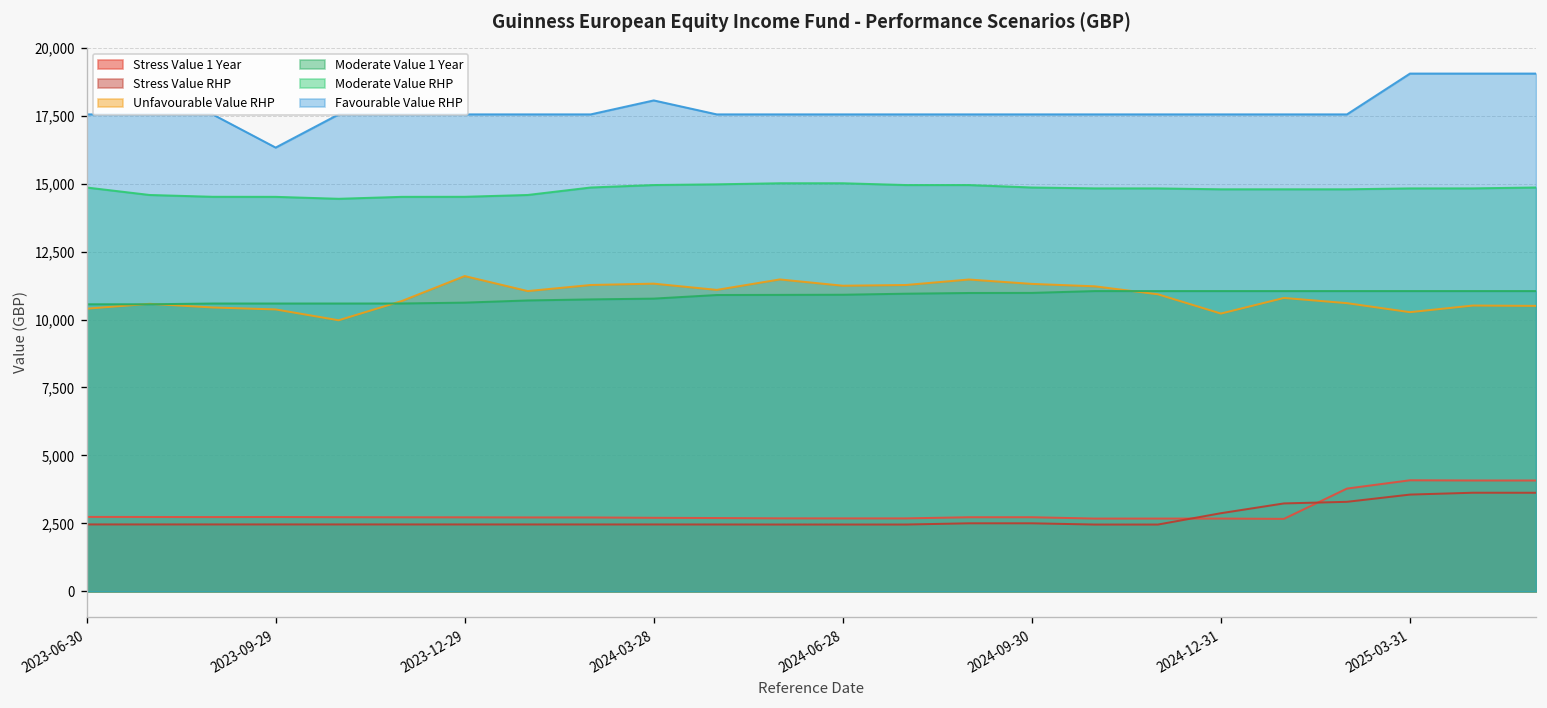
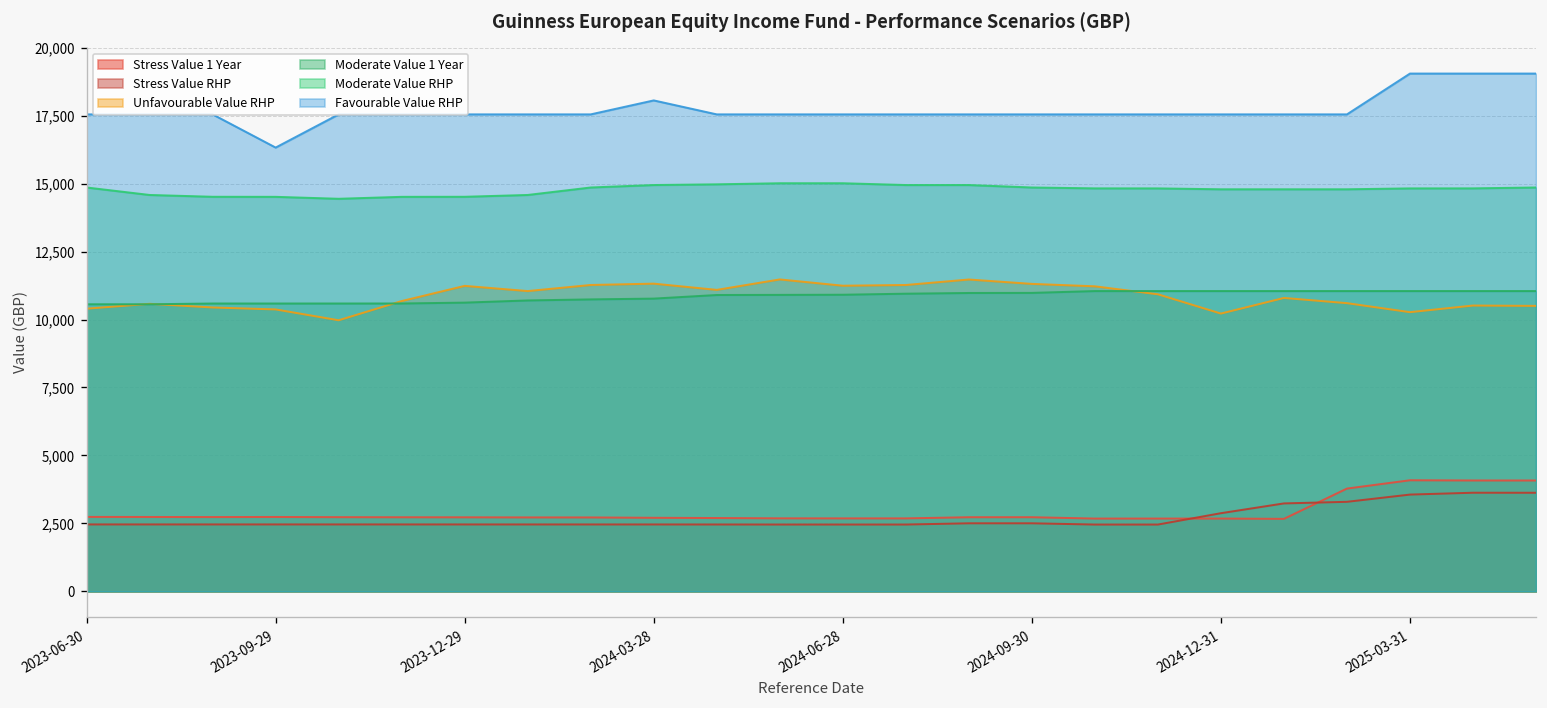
Unfavourable Value RHP, 2023-12-29: 11,600 -> 11,200
